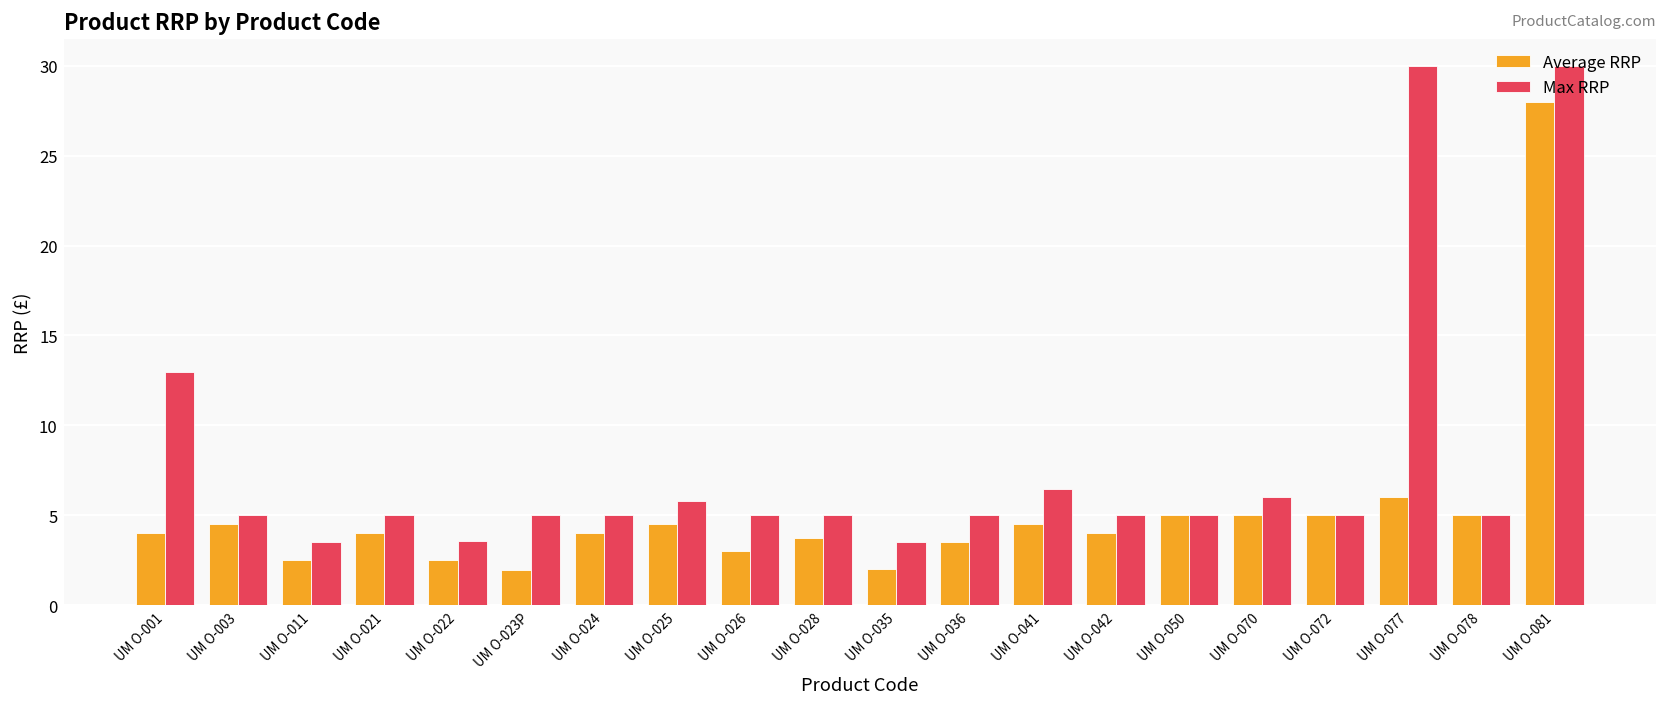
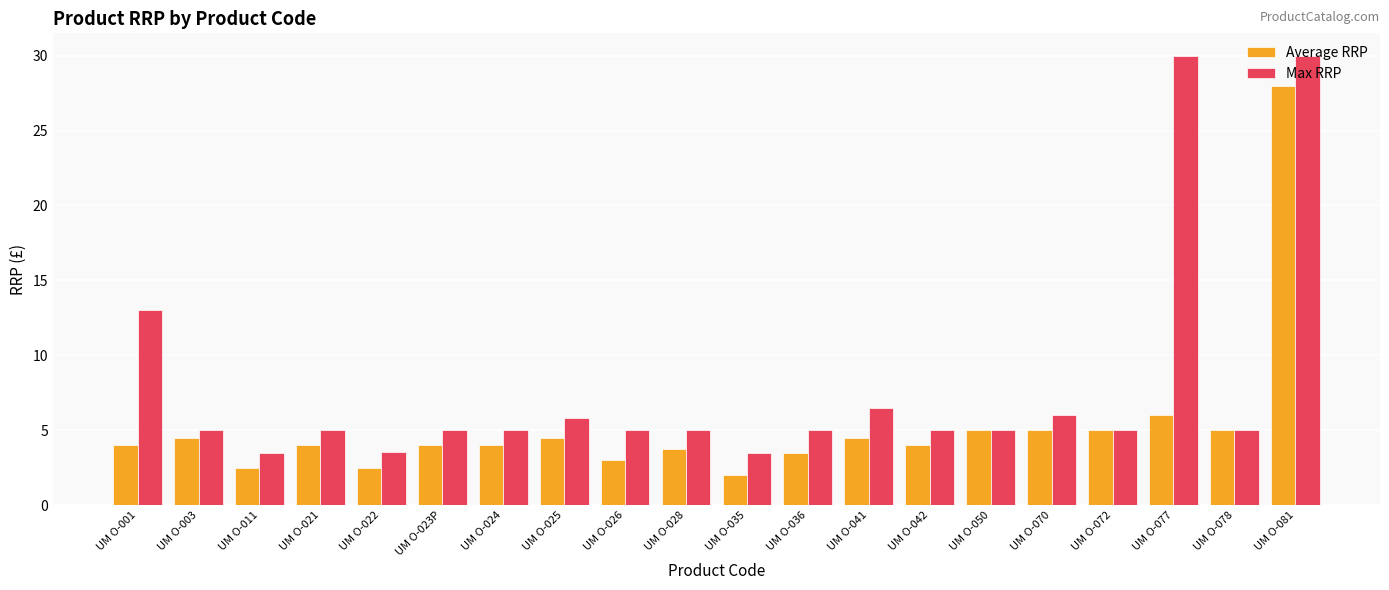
Average RRP, UM O-023P: 2.0 -> 4.0
